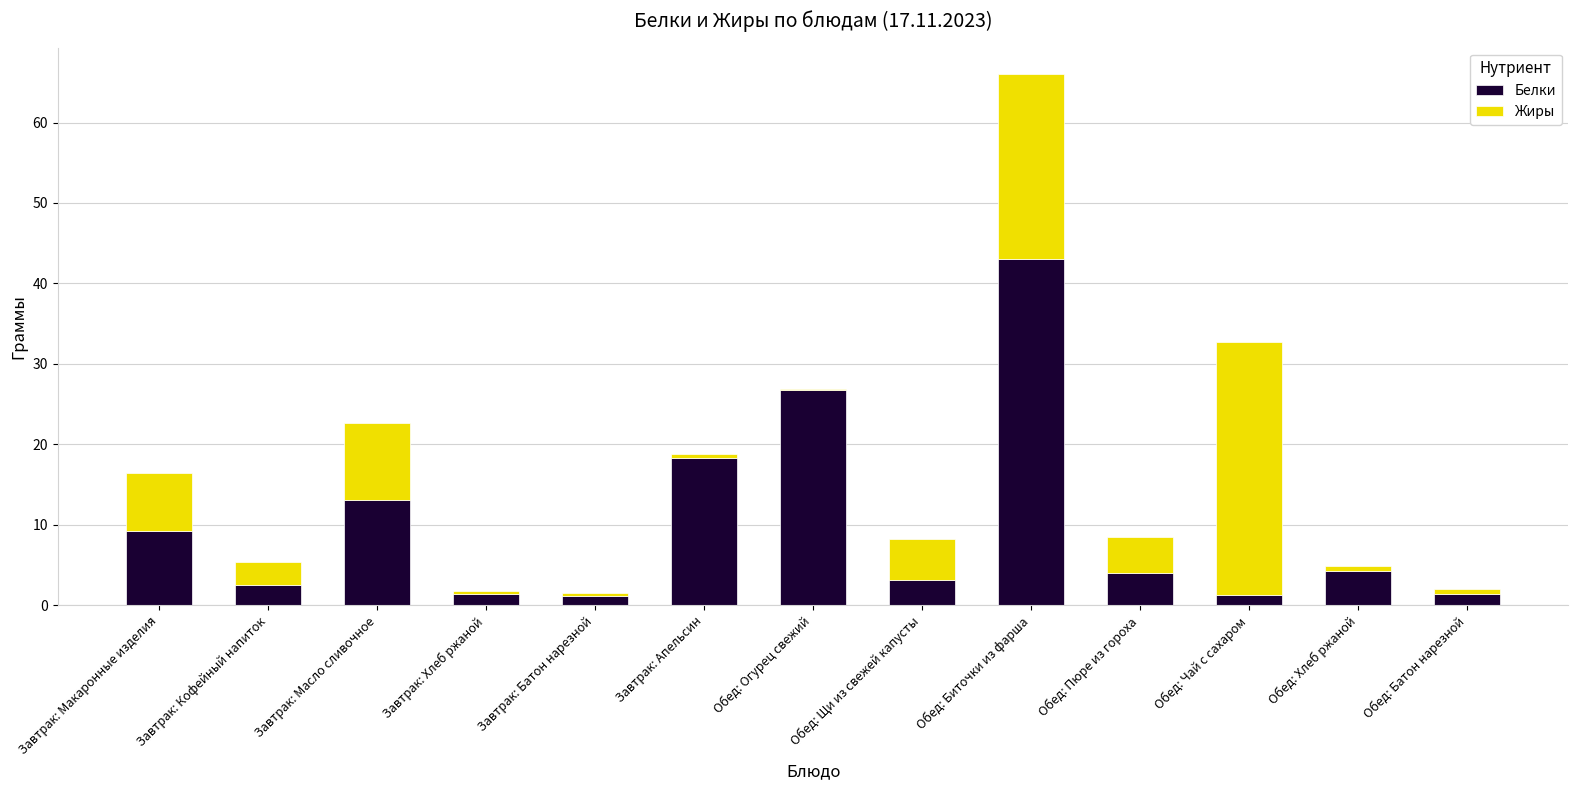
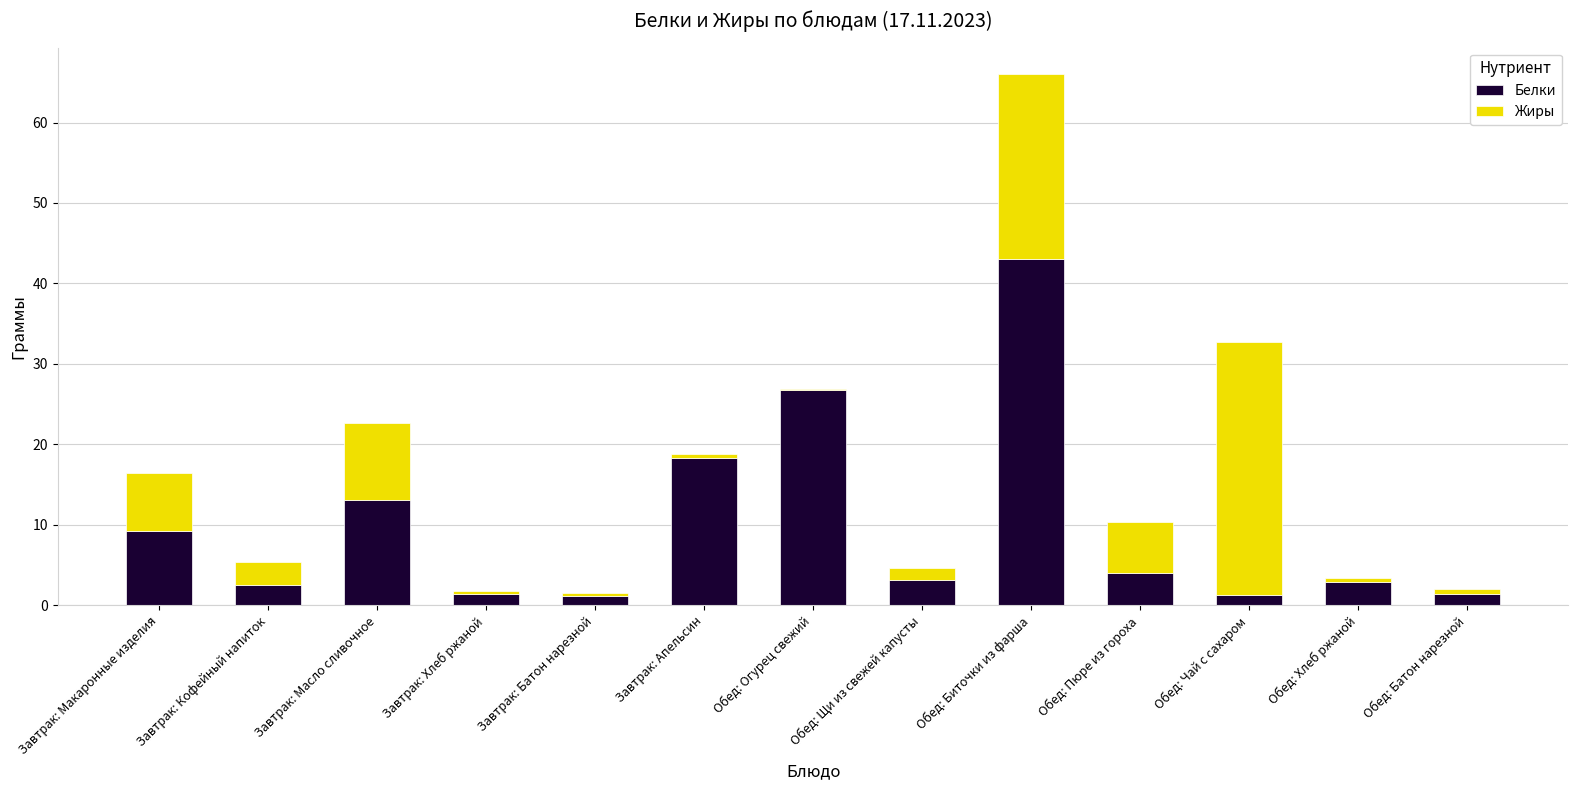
Жиры, Обед: Щи из свежей капусты: 5 -> 1
Жиры, Обед: Пюре из гороха: 5 -> 6
Белки, Обед: Хлеб ржаной: 4 -> 3
